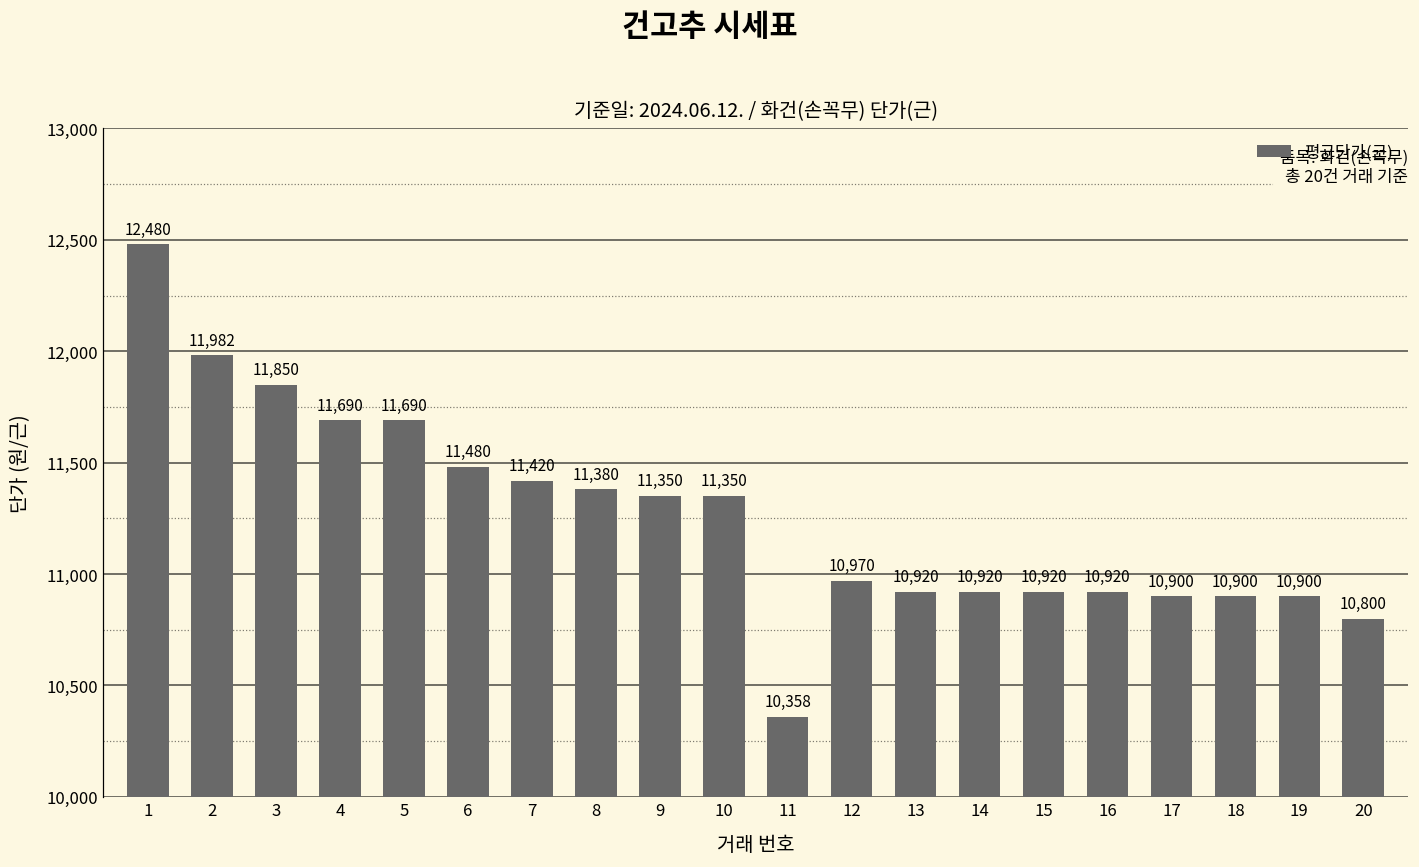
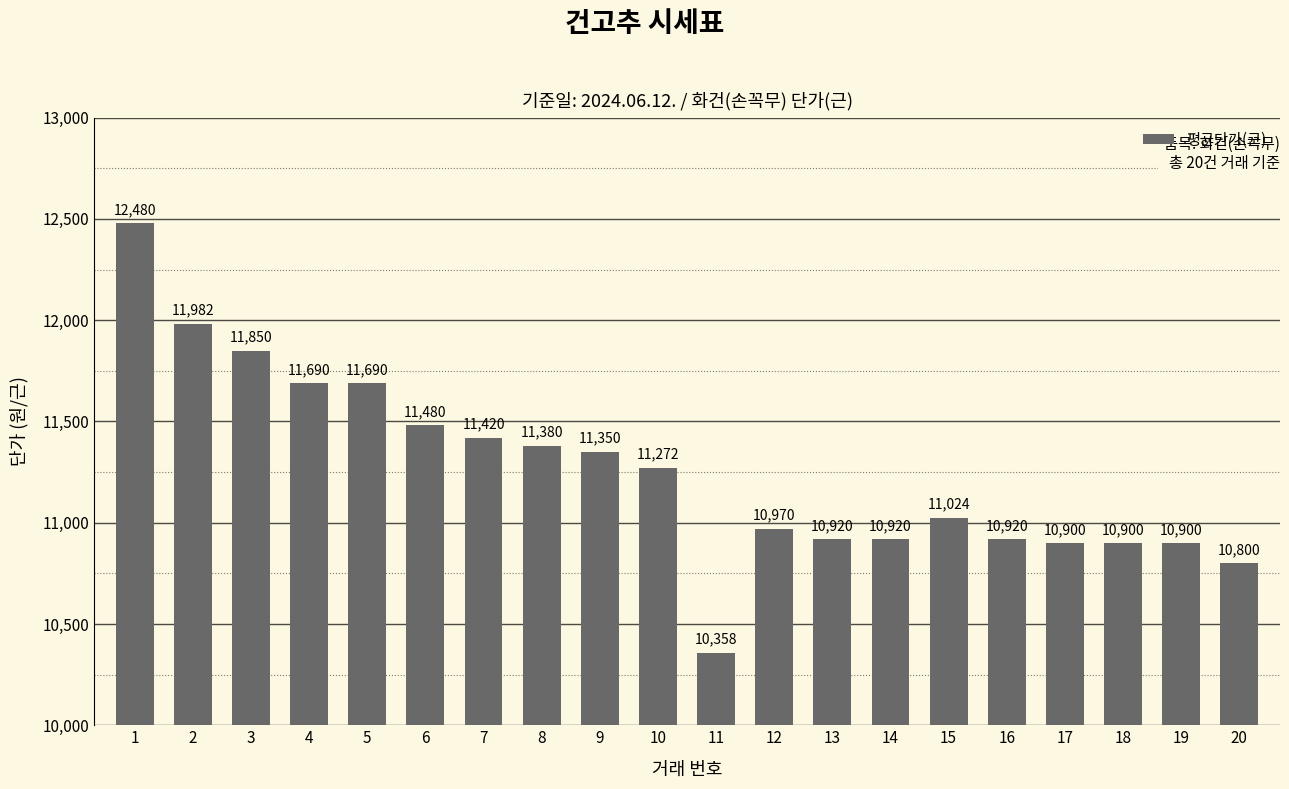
10: 11,350 -> 11,272
15: 10,920 -> 11,024
